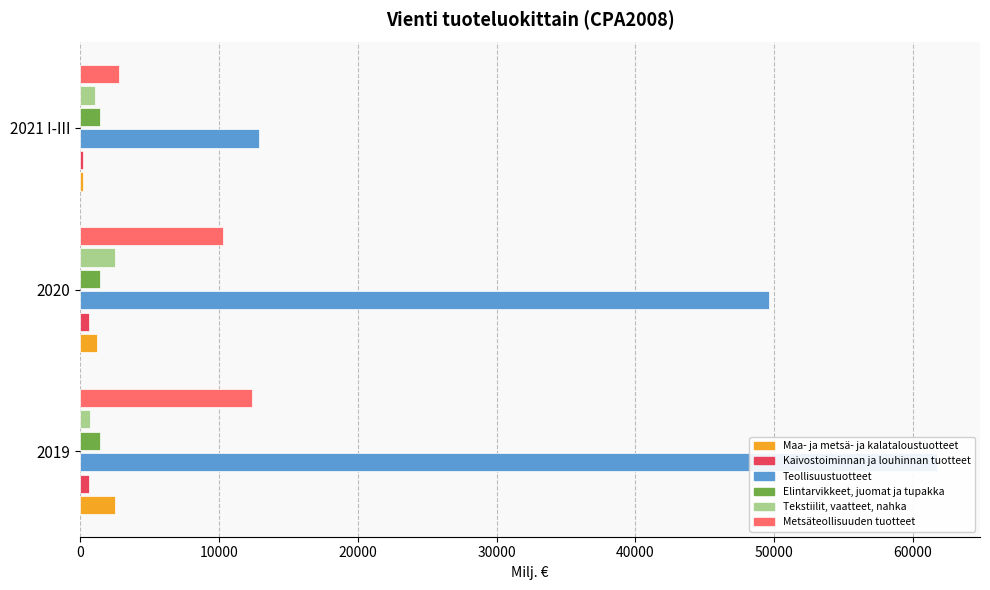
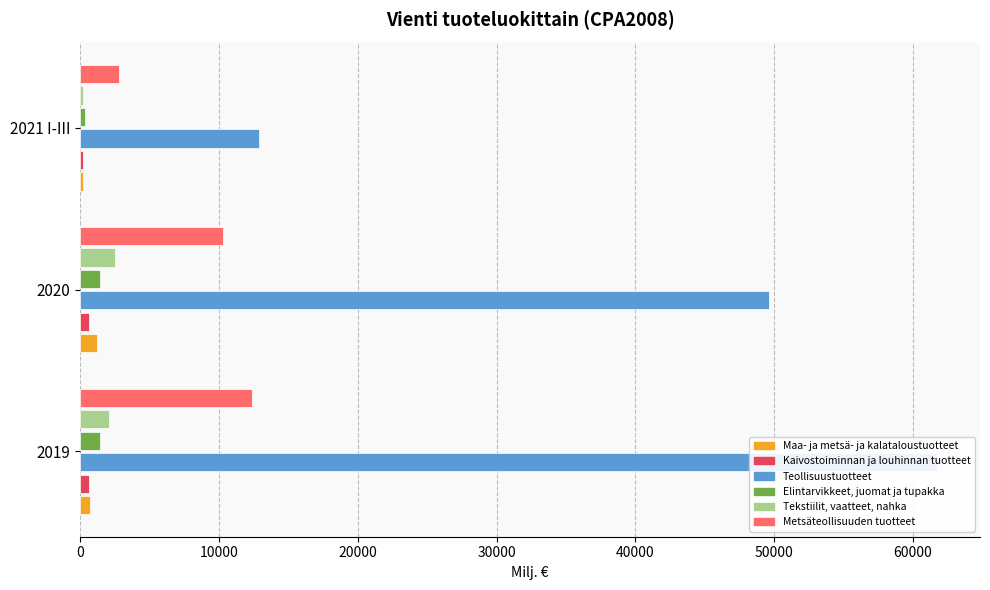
Tekstiilit, vaatteet, nahka, 2021 I-III: 1100 -> 200
Elintarvikkeet, juomat ja tupakka, 2021 I-III: 1400 -> 300
Tekstiilit, vaatteet, nahka, 2019: 700 -> 2100
Maa- ja metsä- ja kalataloustuotteet, 2019: 2500 -> 700
